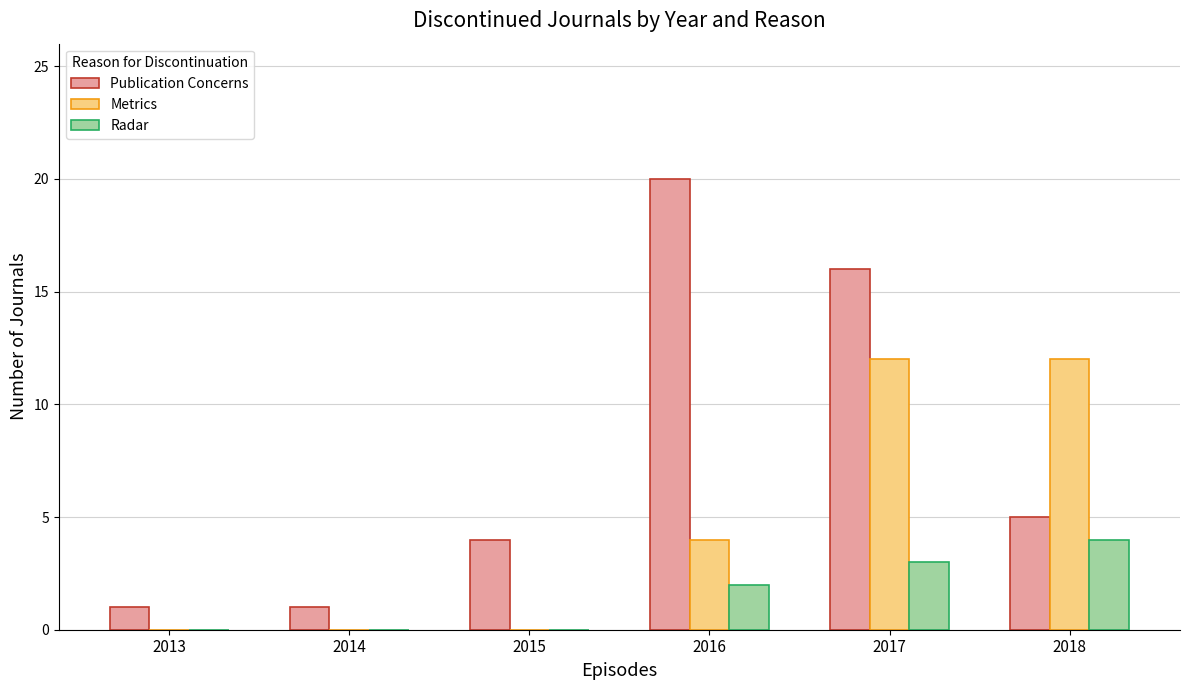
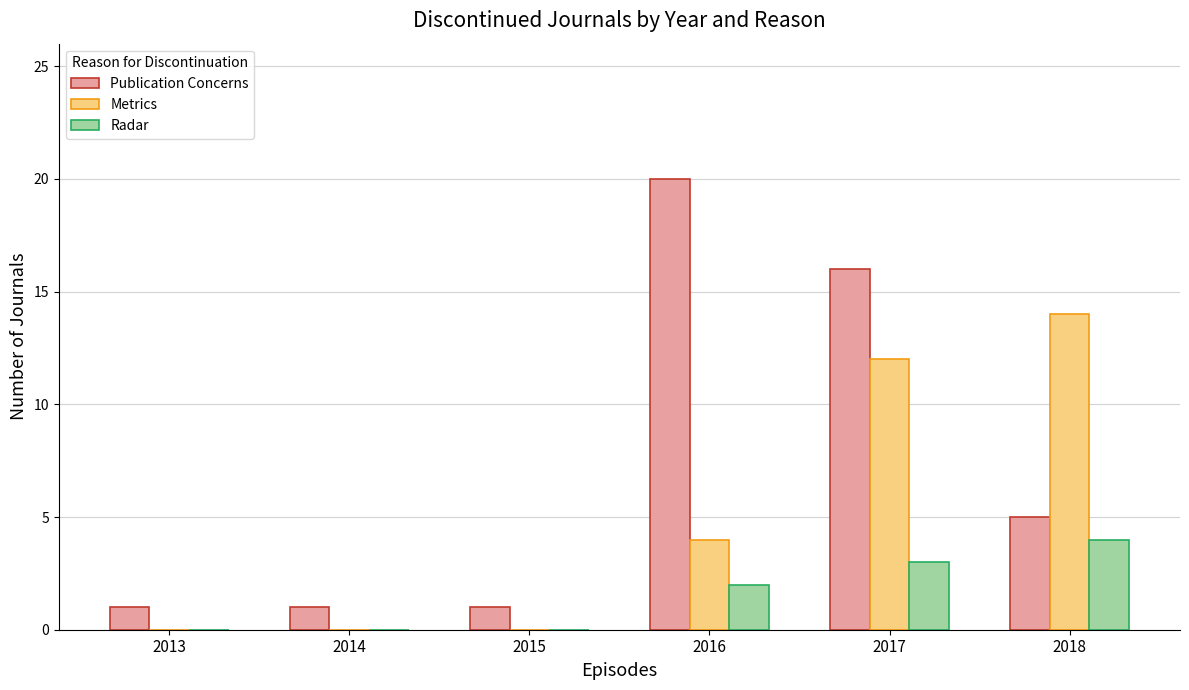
Publication Concerns, 2015: 4 -> 1
Metrics, 2018: 12 -> 14
